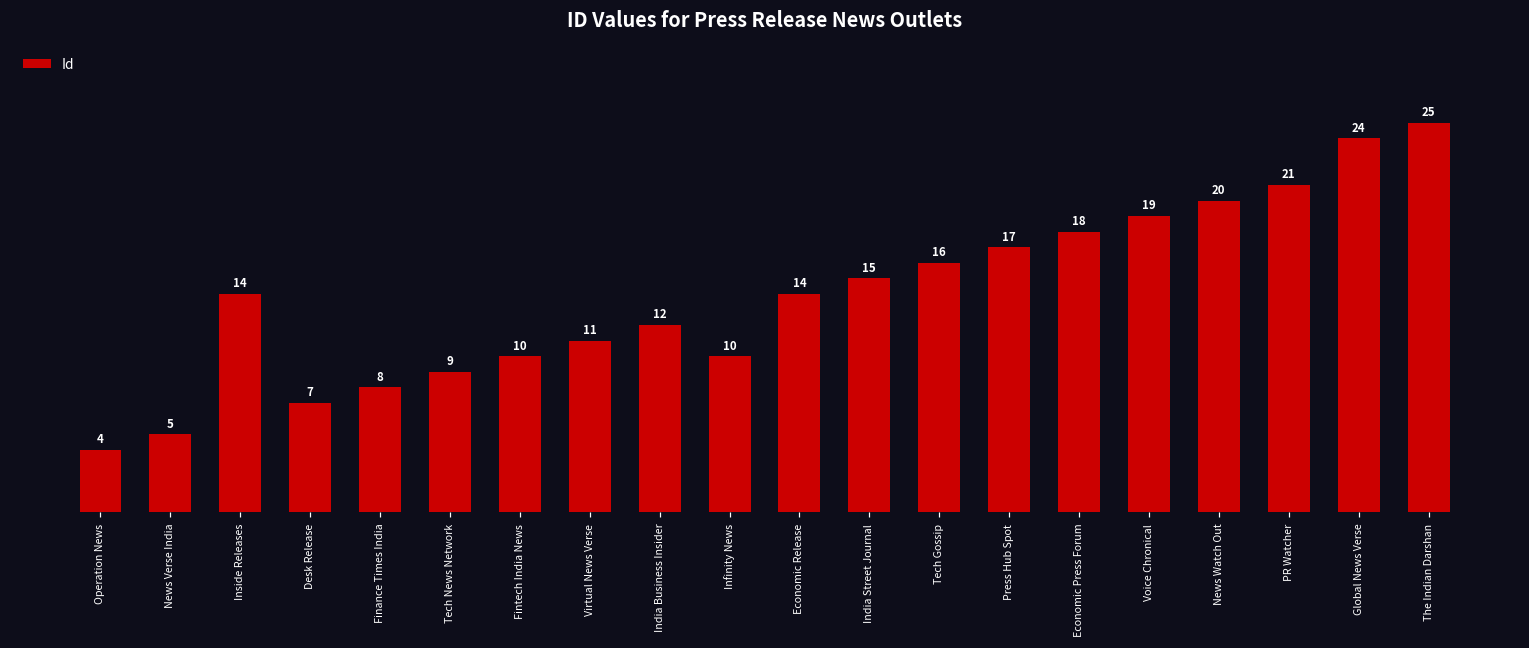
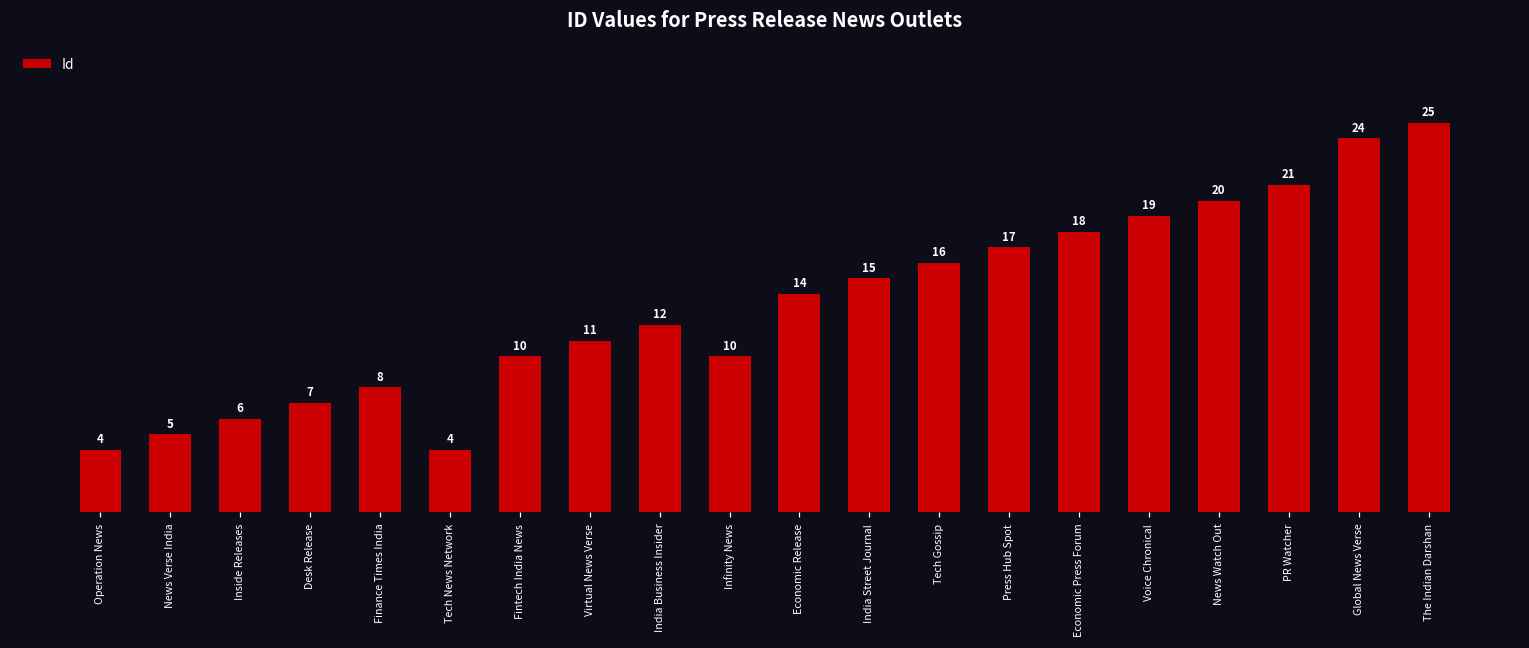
Inside Releases: 14 -> 6
Tech News Network: 9 -> 4
